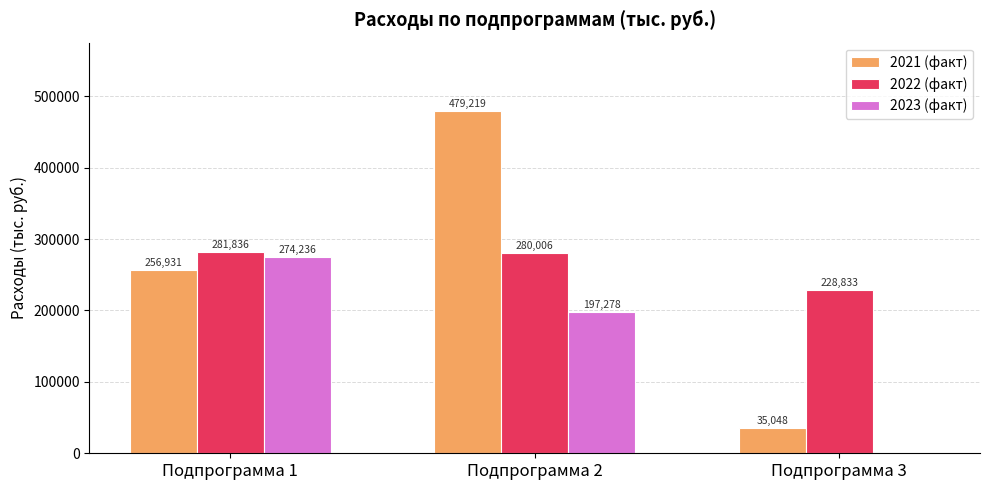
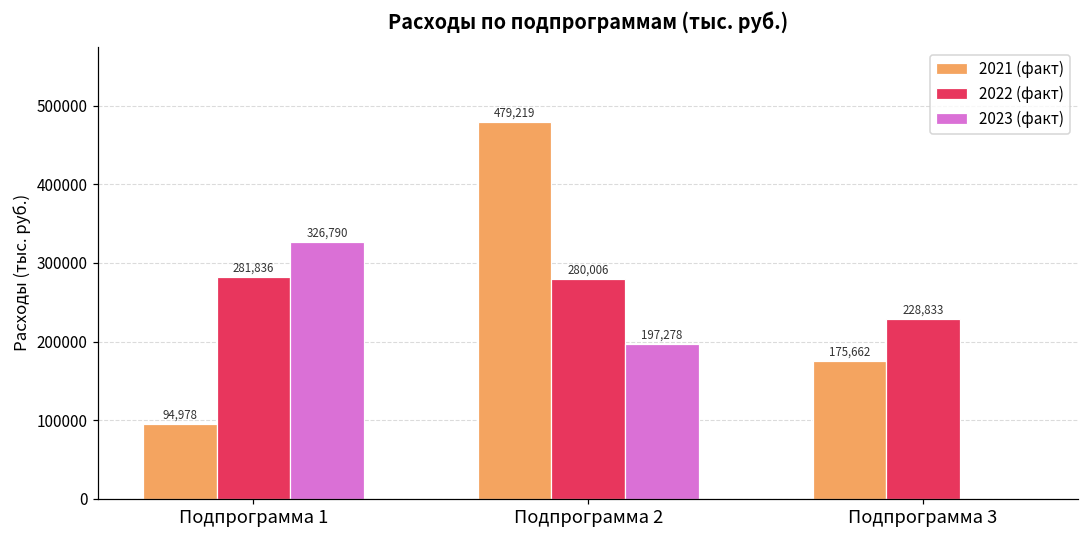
2021 (факт), Подпрограмма 1: 256,931 -> 94,978
2023 (факт), Подпрограмма 1: 274,236 -> 326,790
2021 (факт), Подпрограмма 3: 35,048 -> 175,662
